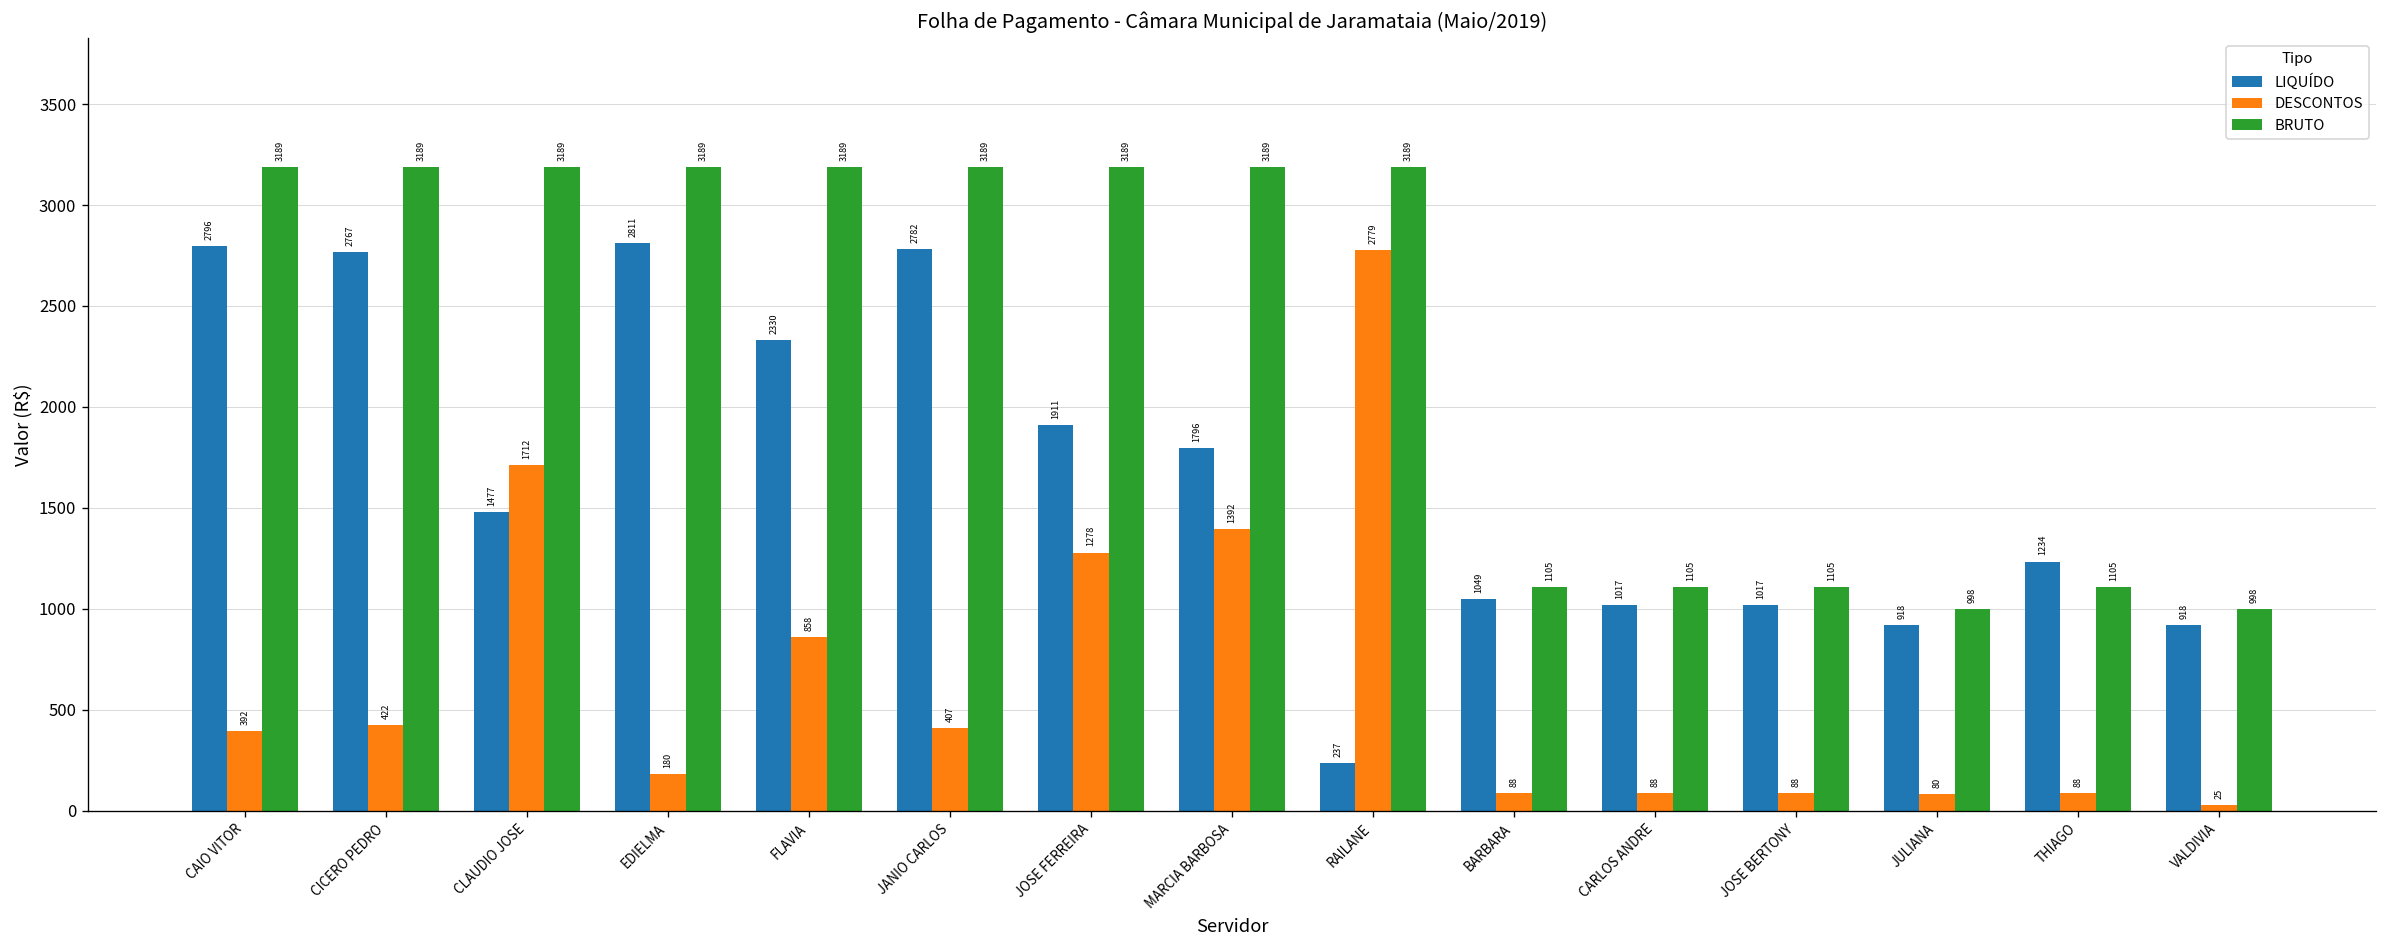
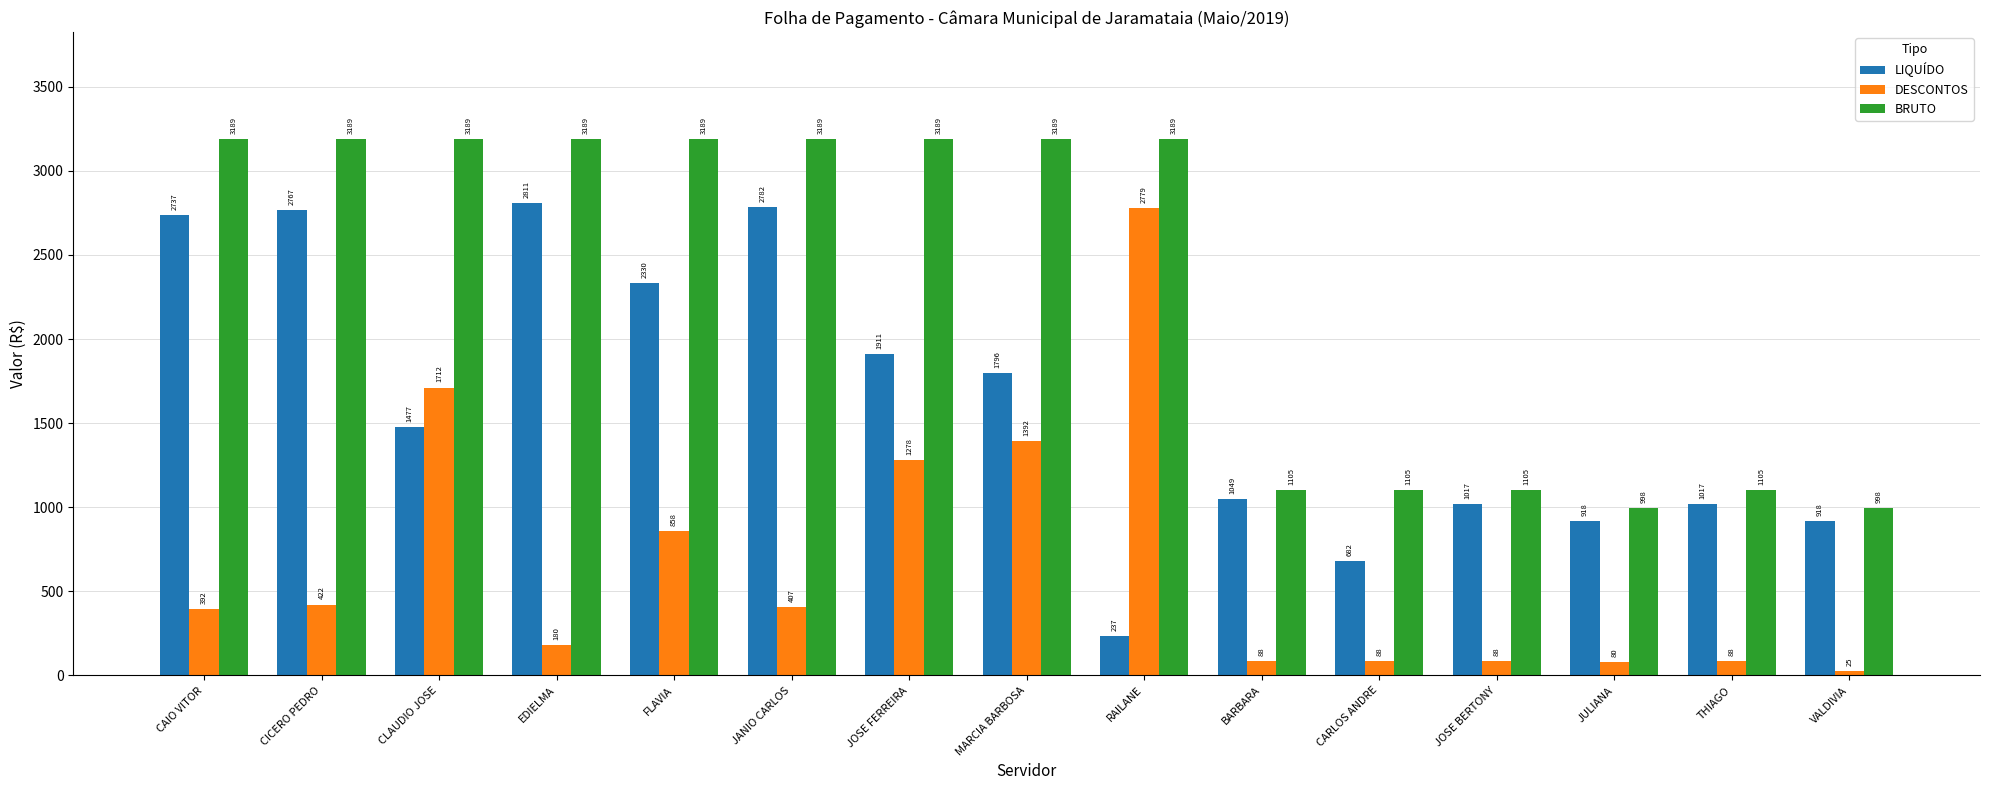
LIQUÍDO, CAIO VITOR: 2796 -> 2737
LIQUÍDO, CARLOS ANDRE: 1017 -> 682
LIQUÍDO, THIAGO: 1234 -> 1017
